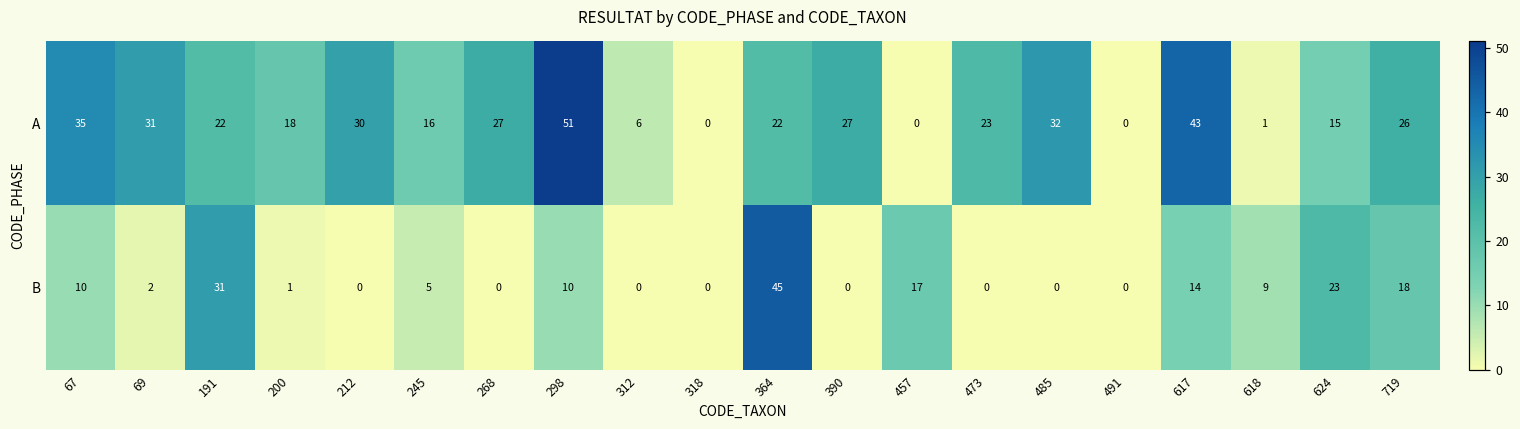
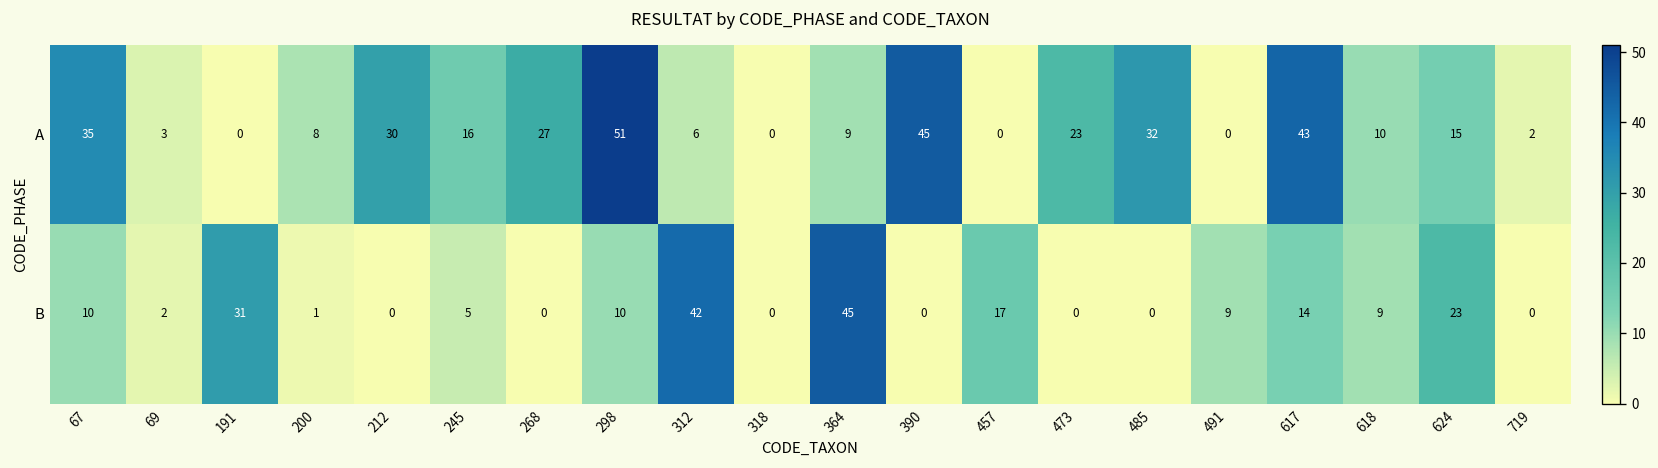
A, 69: 31 -> 3
A, 191: 22 -> 0
A, 200: 18 -> 8
A, 364: 22 -> 9
A, 390: 27 -> 45
A, 618: 1 -> 10
A, 719: 26 -> 2
B, 312: 0 -> 42
B, 491: 0 -> 9
B, 719: 18 -> 0
